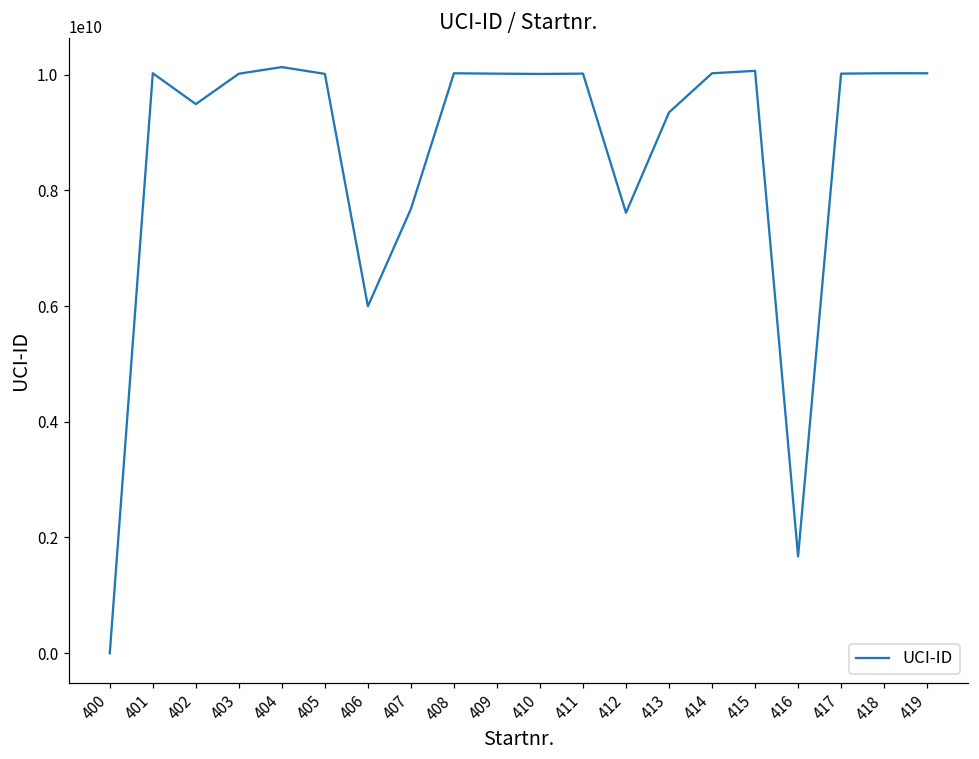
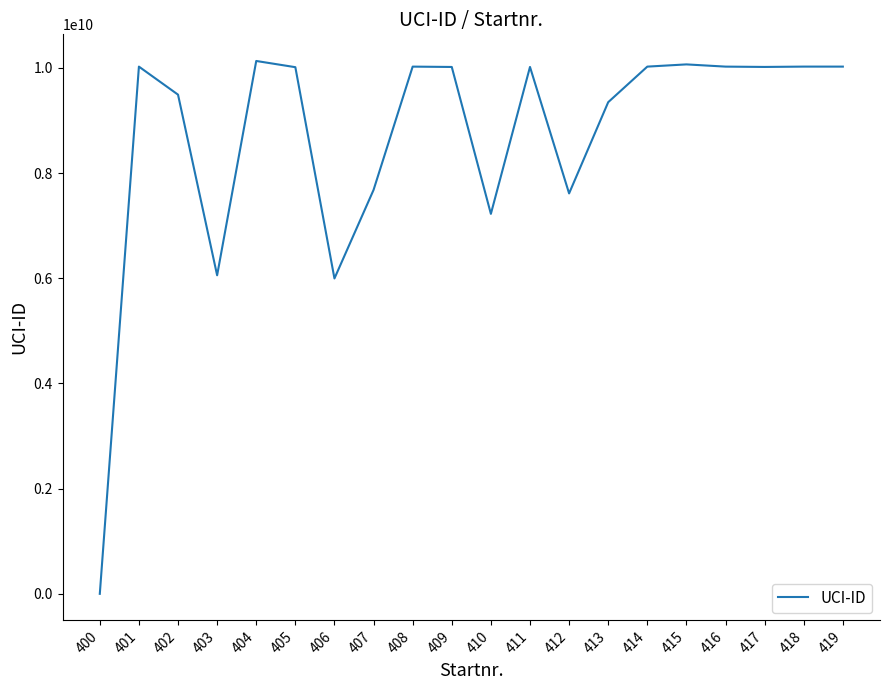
403: 10000000000 -> 6100000000
410: 10000000000 -> 7200000000
416: 1700000000 -> 10000000000
